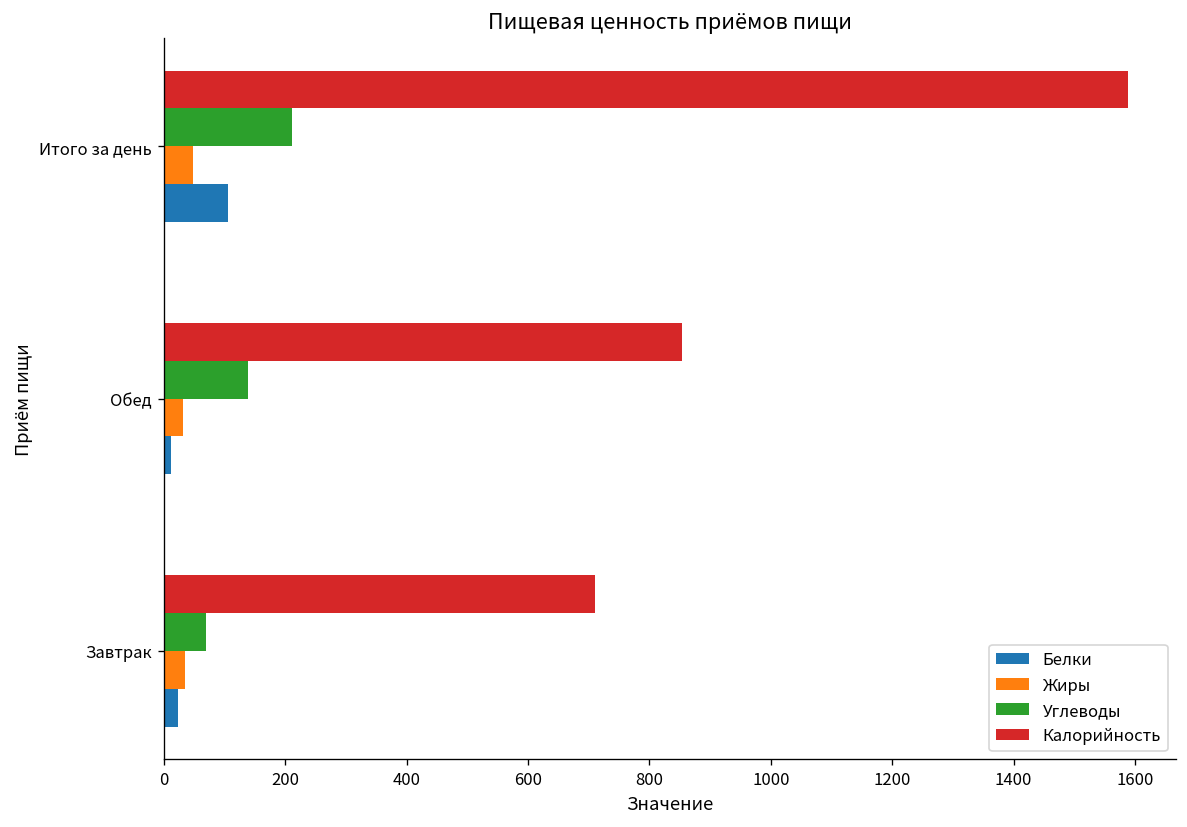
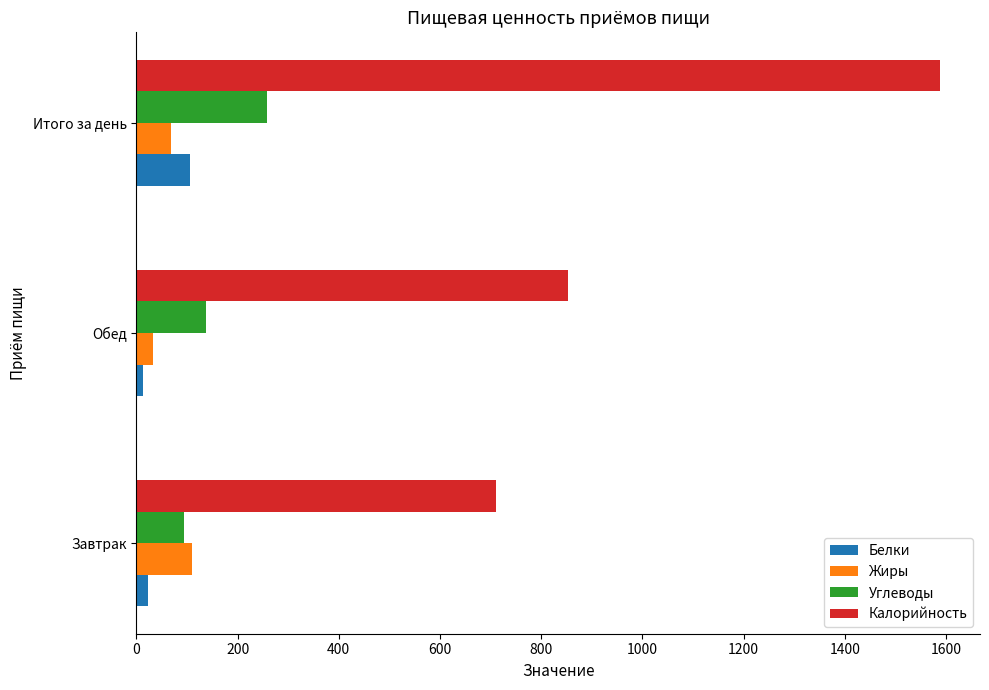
Углеводы, Итого за день: 210 -> 260
Жиры, Итого за день: 50 -> 70
Углеводы, Завтрак: 70 -> 90
Жиры, Завтрак: 40 -> 110
